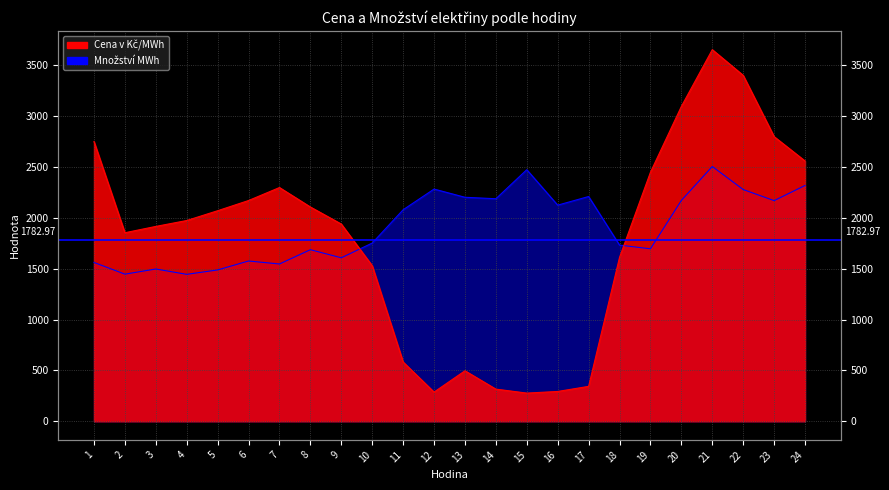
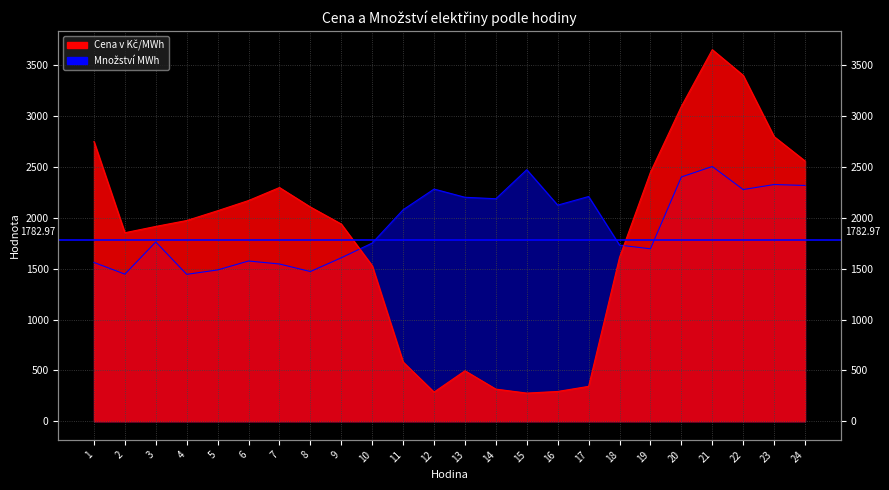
Množství MWh, 3: 1500 -> 1760
Množství MWh, 8: 1690 -> 1470
Množství MWh, 20: 2170 -> 2400
Množství MWh, 23: 2170 -> 2330
